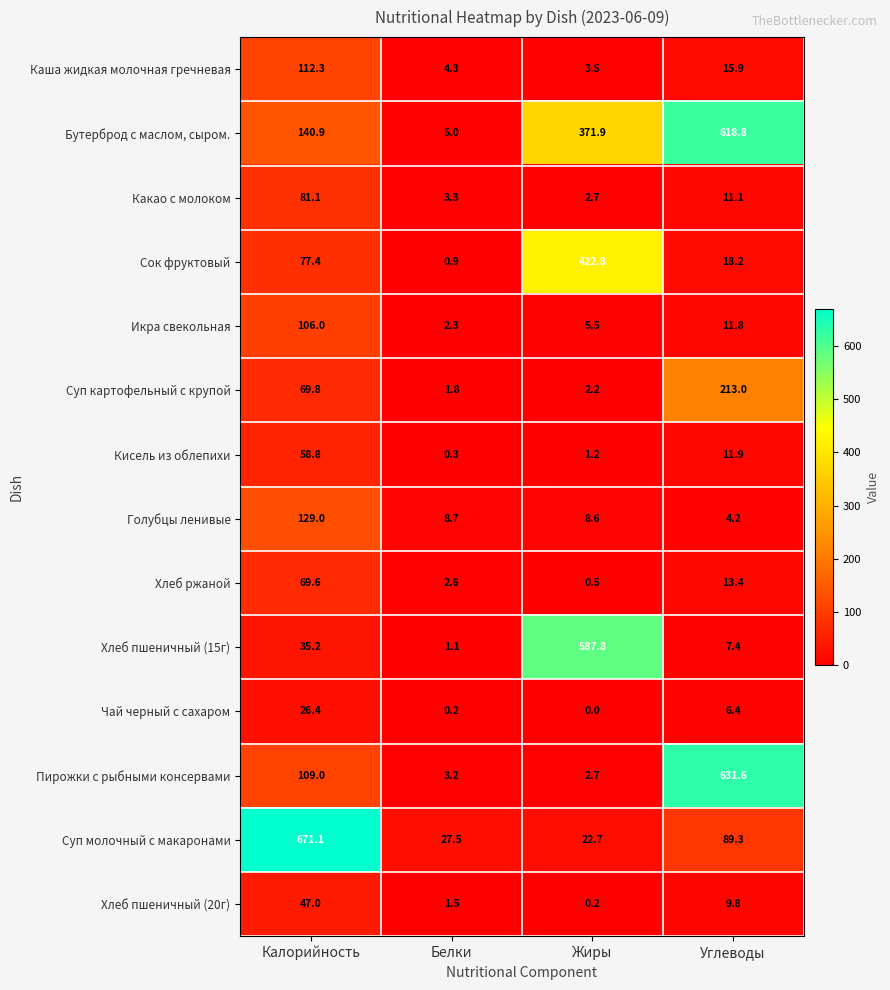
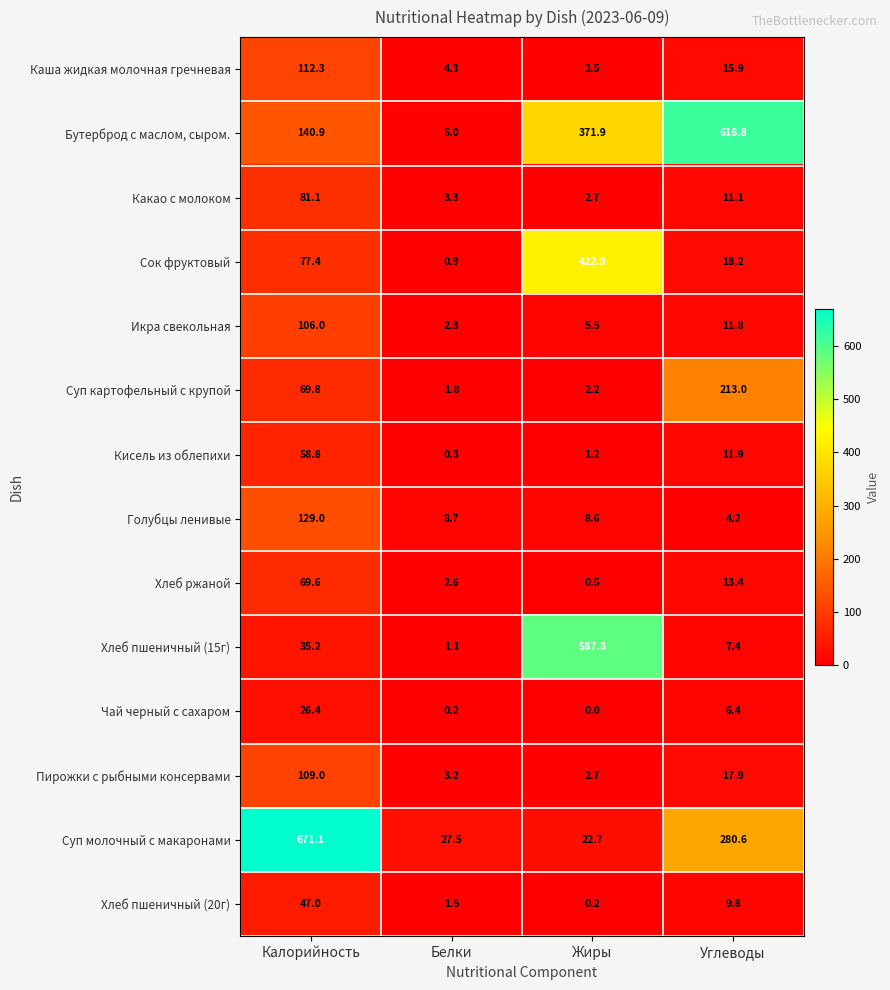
Пирожки с рыбными консервами, Углеводы: 631.6 -> 17.9
Суп молочный с макаронами, Углеводы: 89.3 -> 280.6
